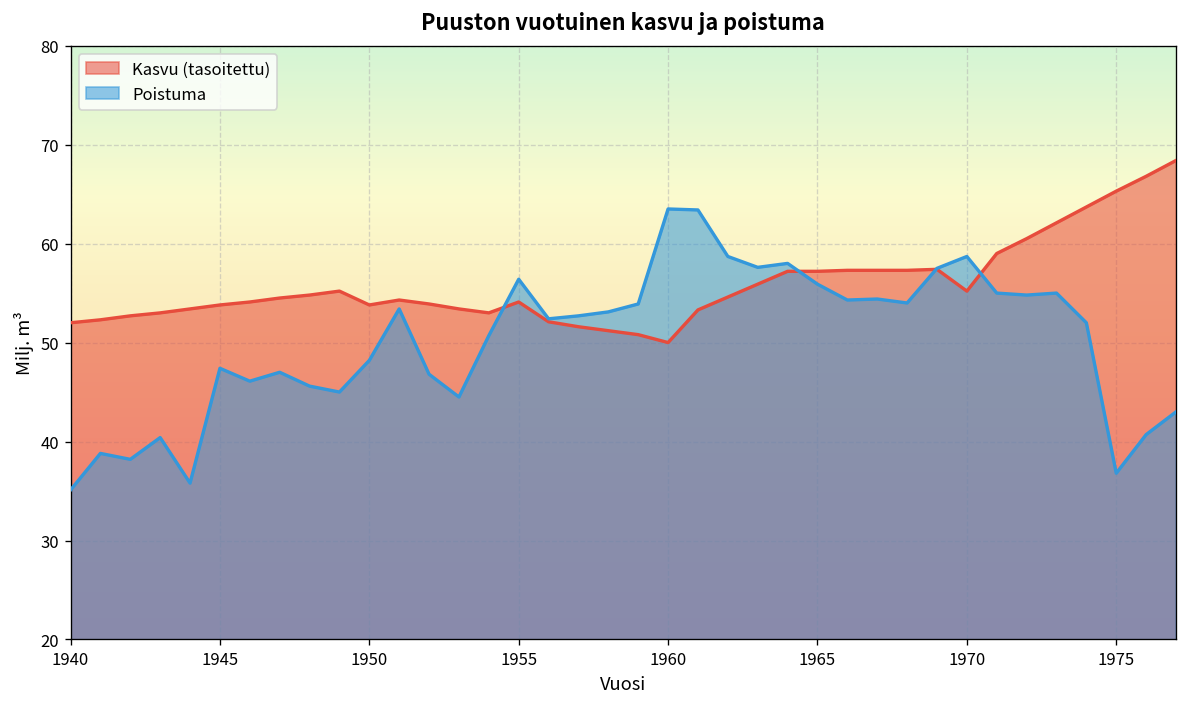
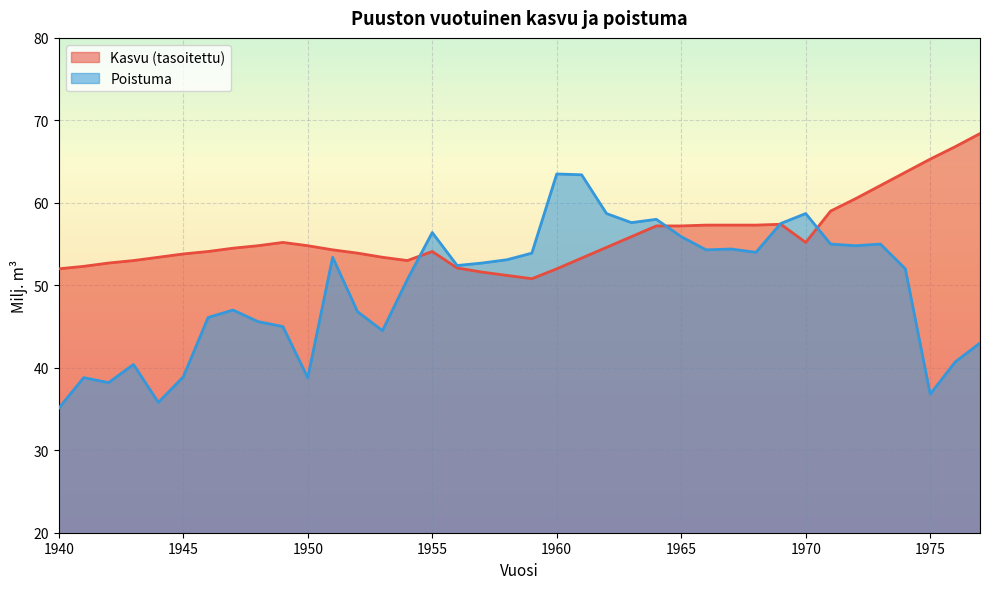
Poistuma, 1945: 47 -> 39
Kasvu (tasoitettu), 1950: 54 -> 55
Poistuma, 1950: 48 -> 39
Kasvu (tasoitettu), 1960: 50 -> 52
